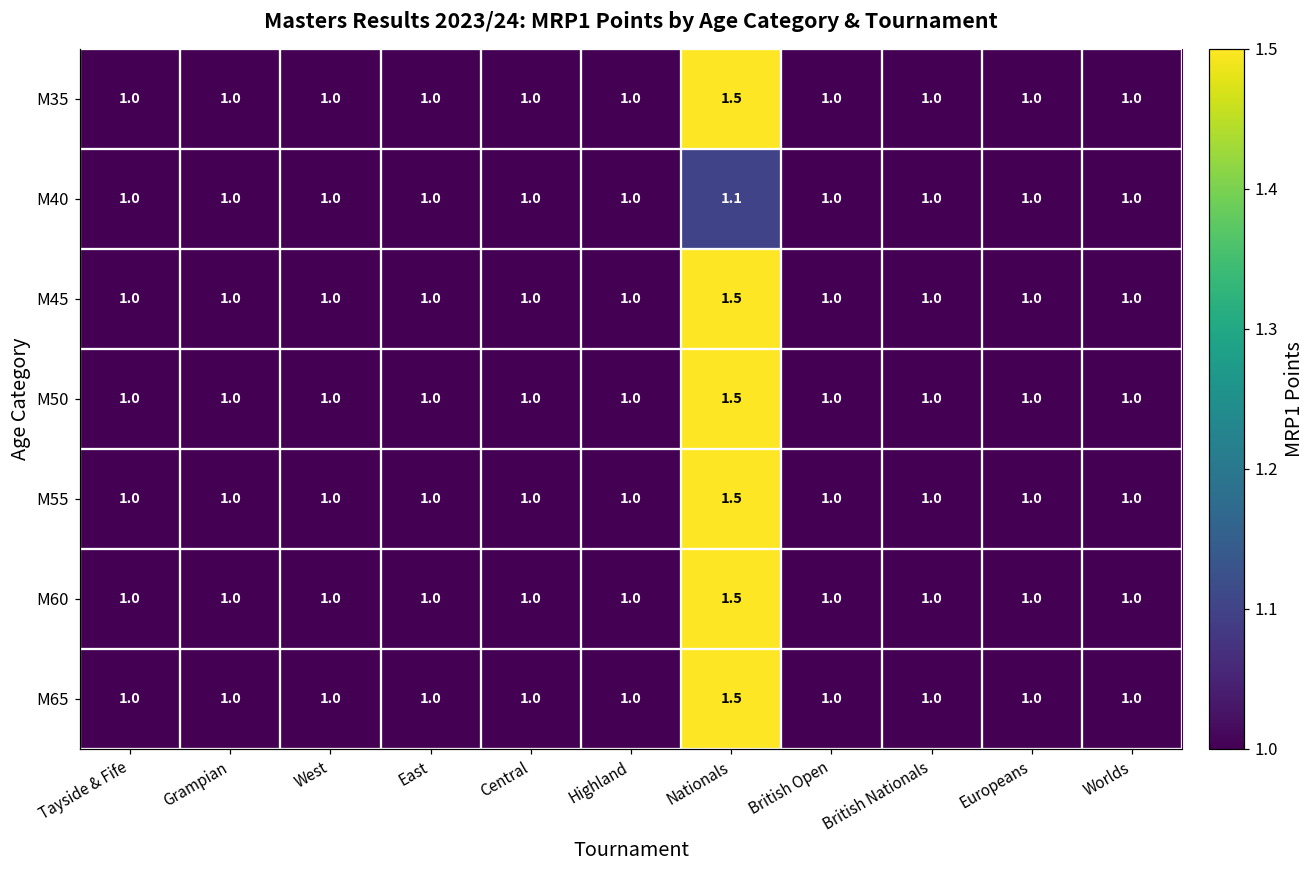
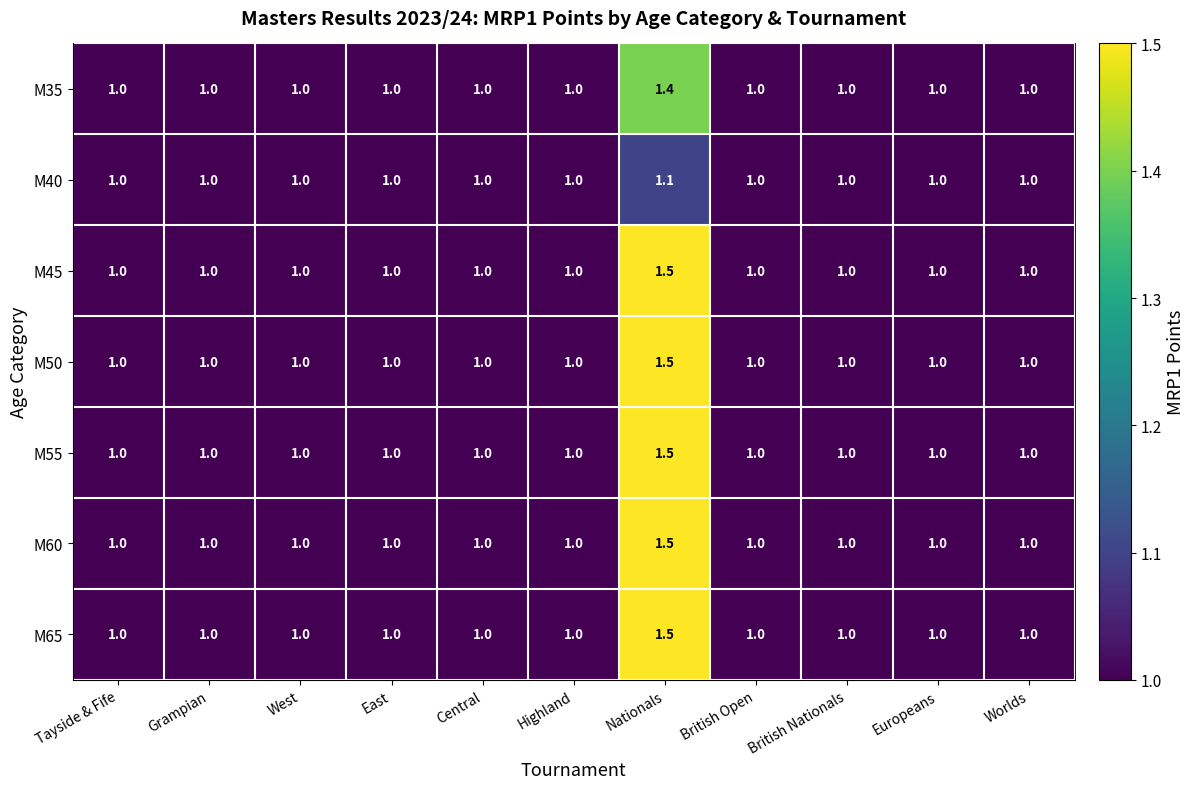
M35, Nationals: 1.5 -> 1.4
